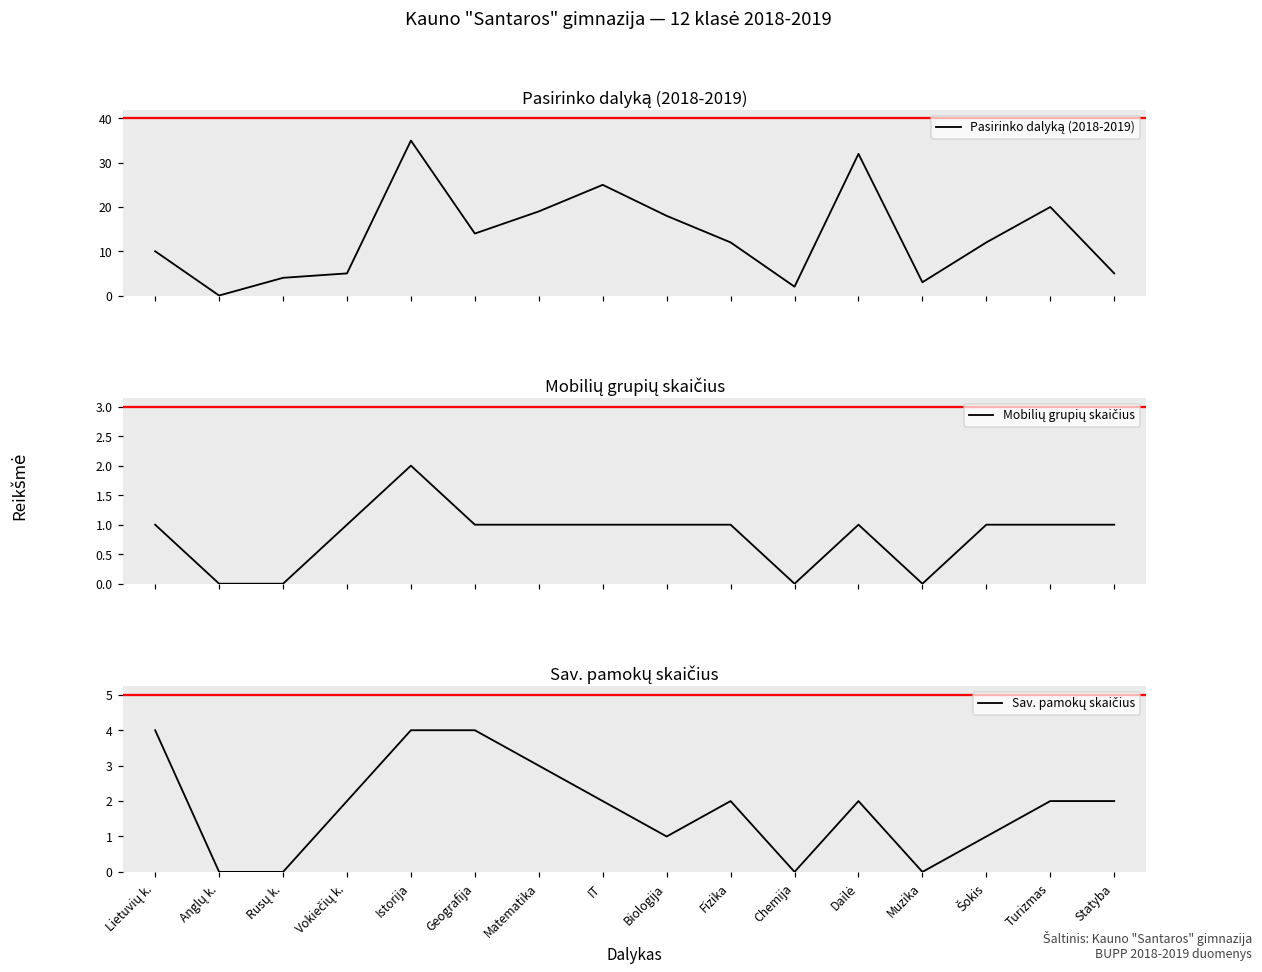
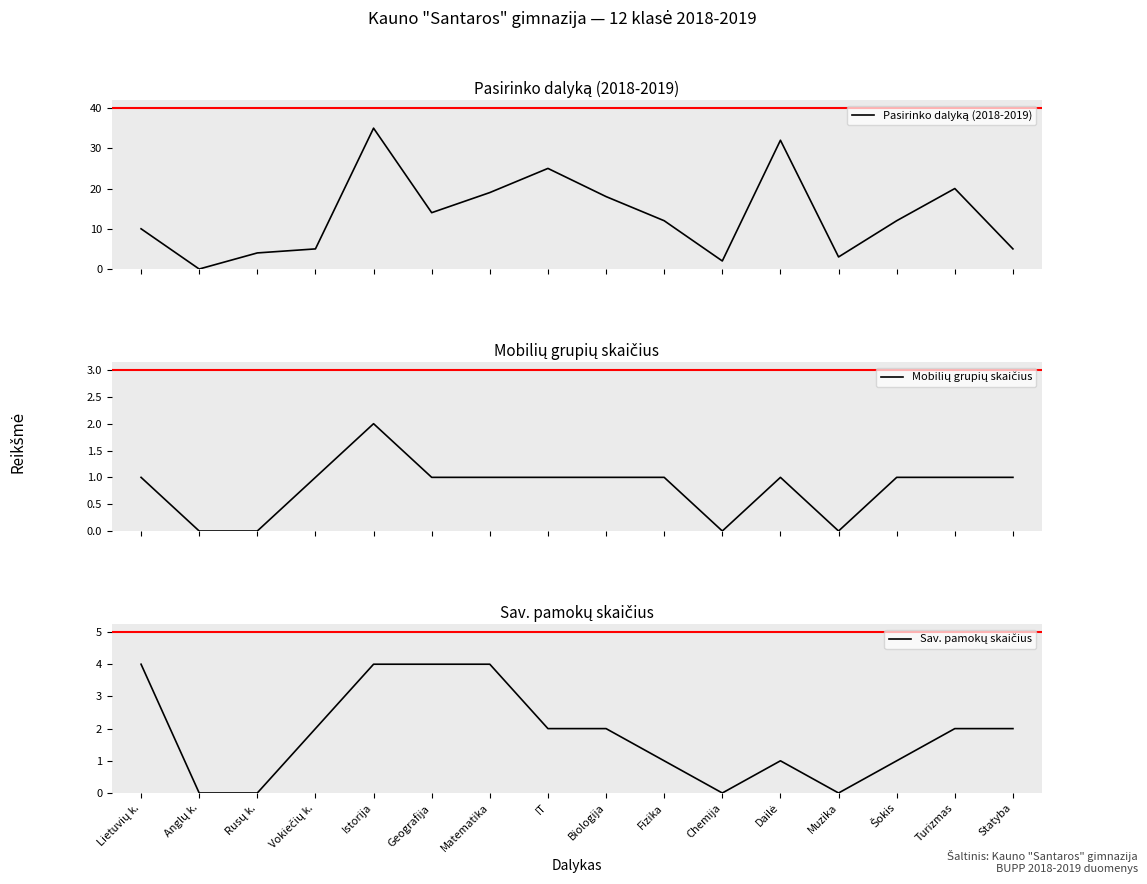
Sav. pamokų skaičius, Matematika: 3 -> 4
Sav. pamokų skaičius, Biologija: 1 -> 2
Sav. pamokų skaičius, Fizika: 2 -> 1
Sav. pamokų skaičius, Dailė: 2 -> 1
